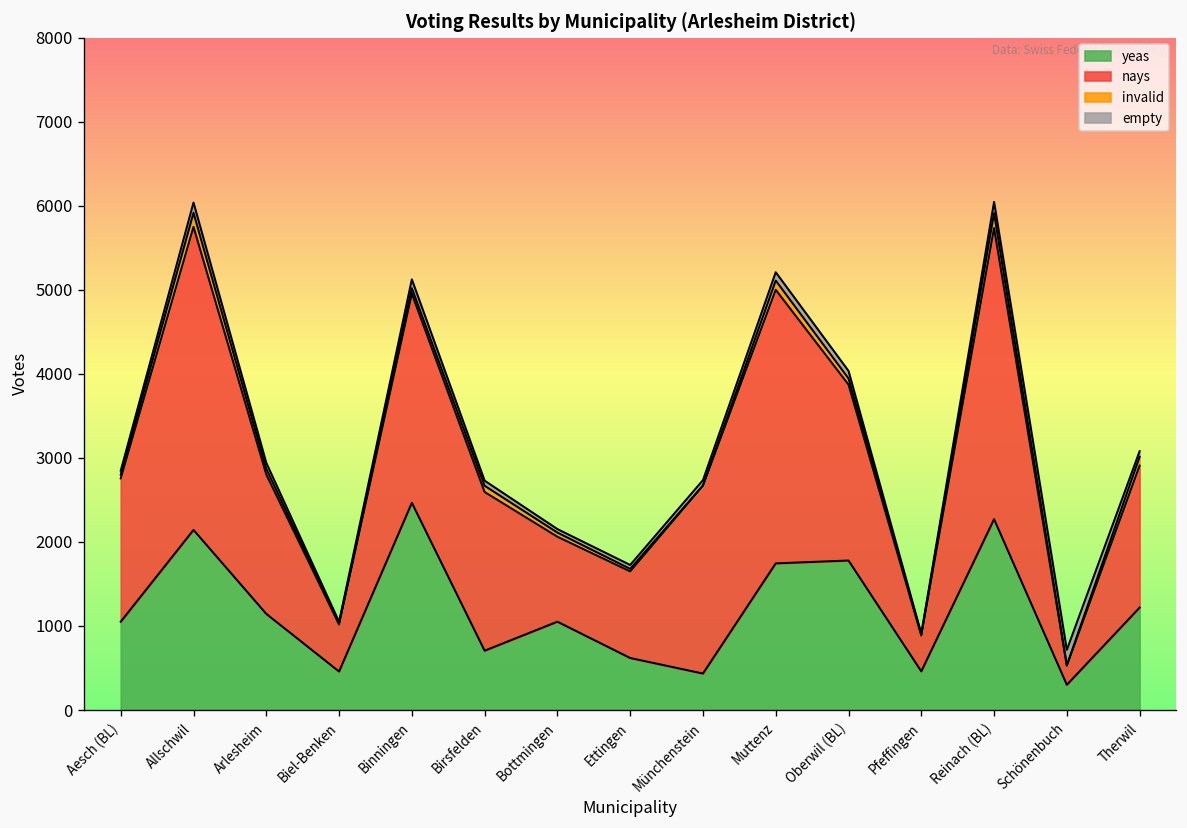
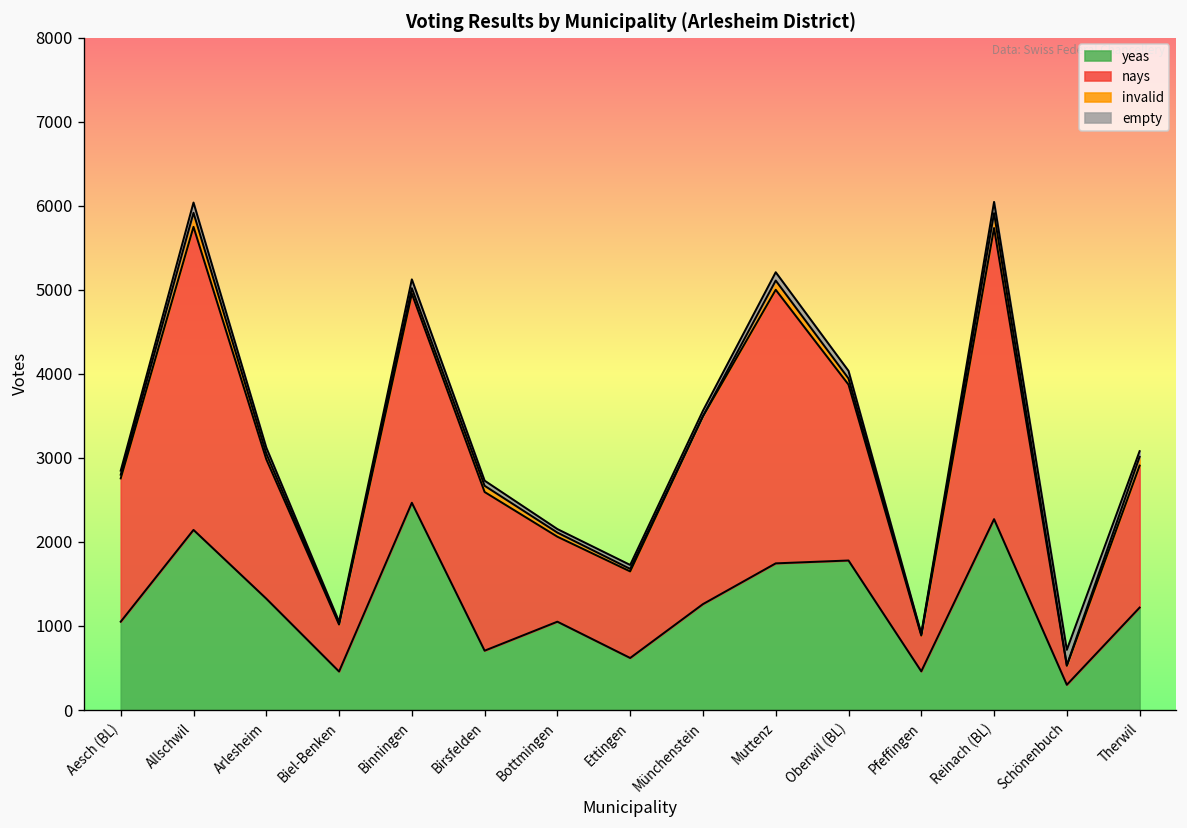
yeas, Arlesheim: 1100 -> 1300
yeas, Münchenstein: 400 -> 1300
